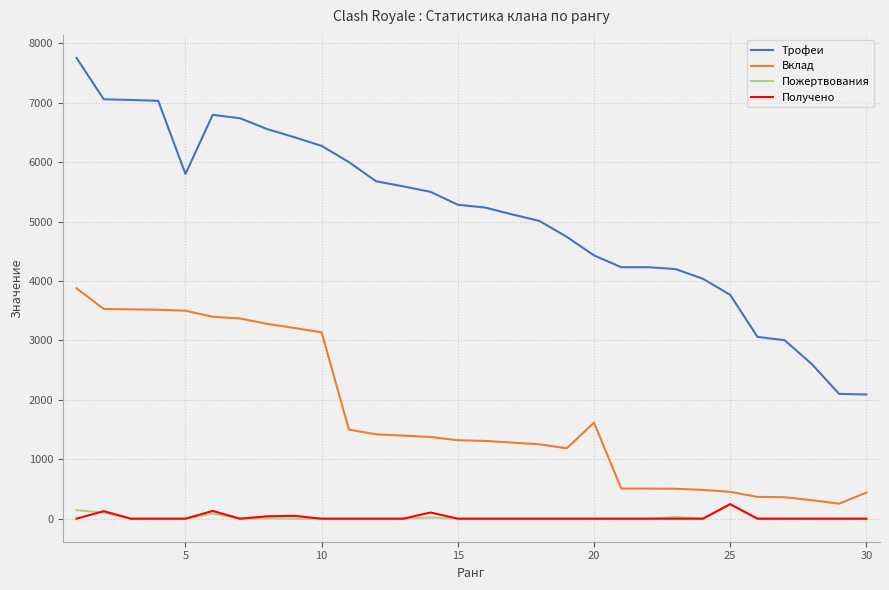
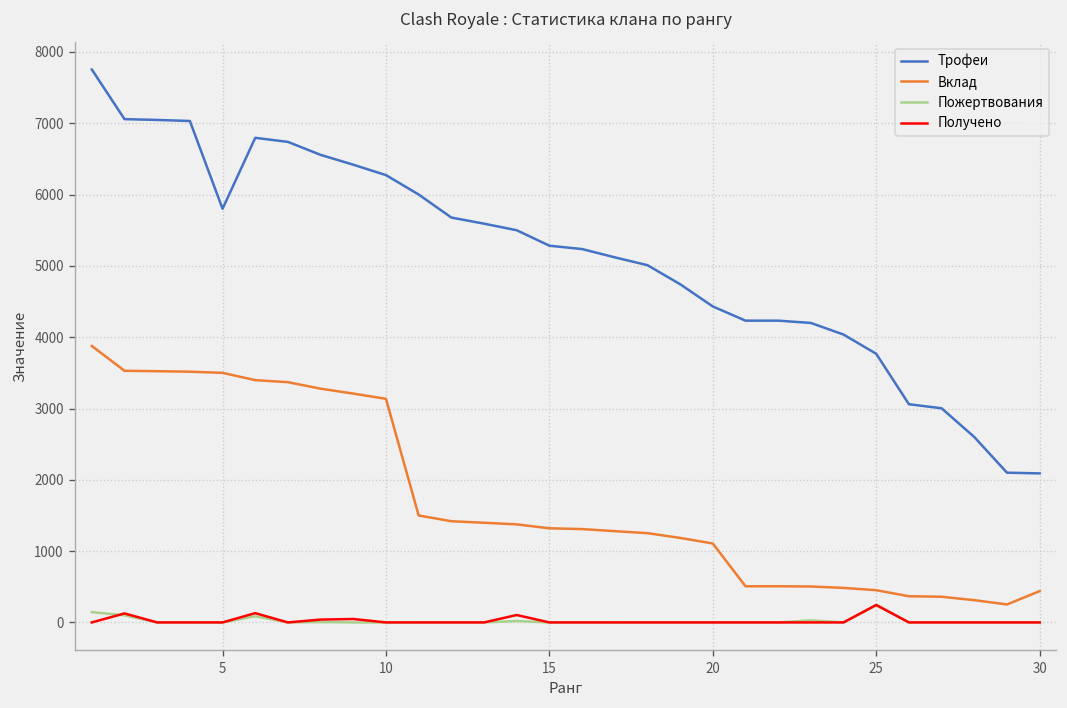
Вклад, 20: 1600 -> 1100
